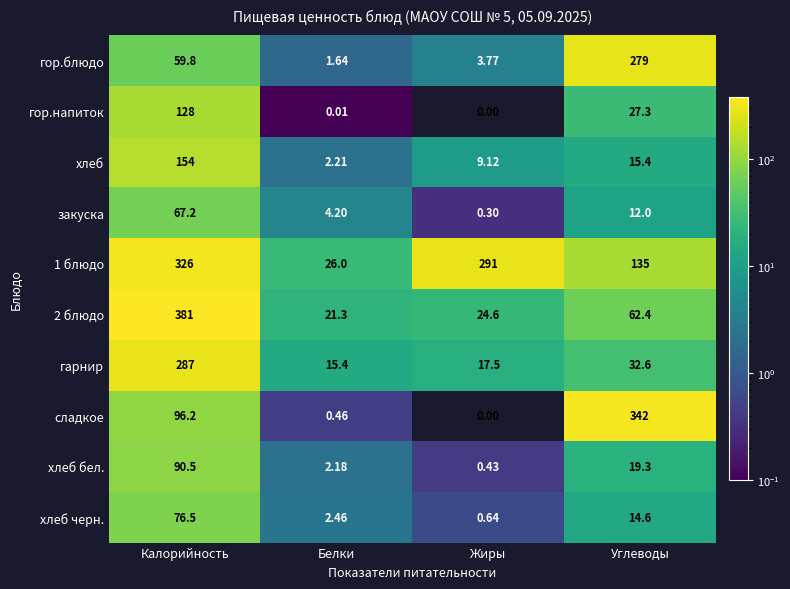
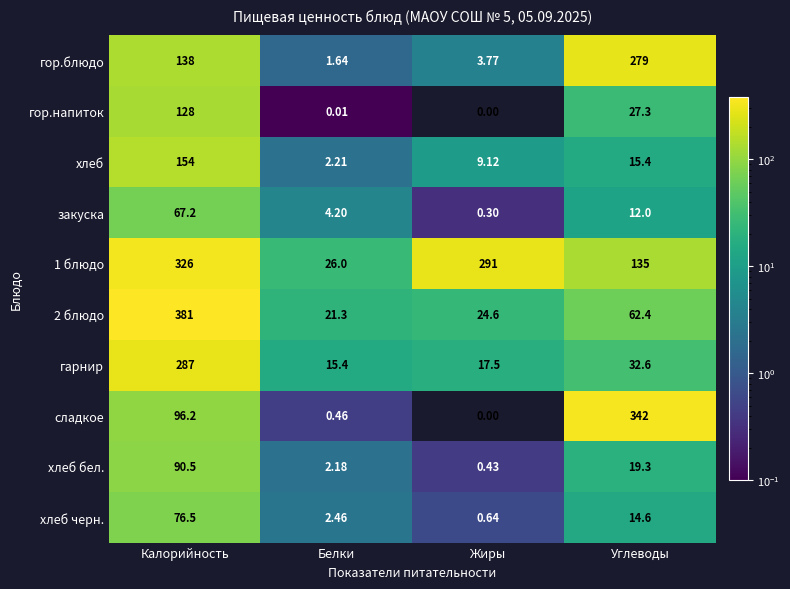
гор.блюдо, Калорийность: 59.8 -> 138
